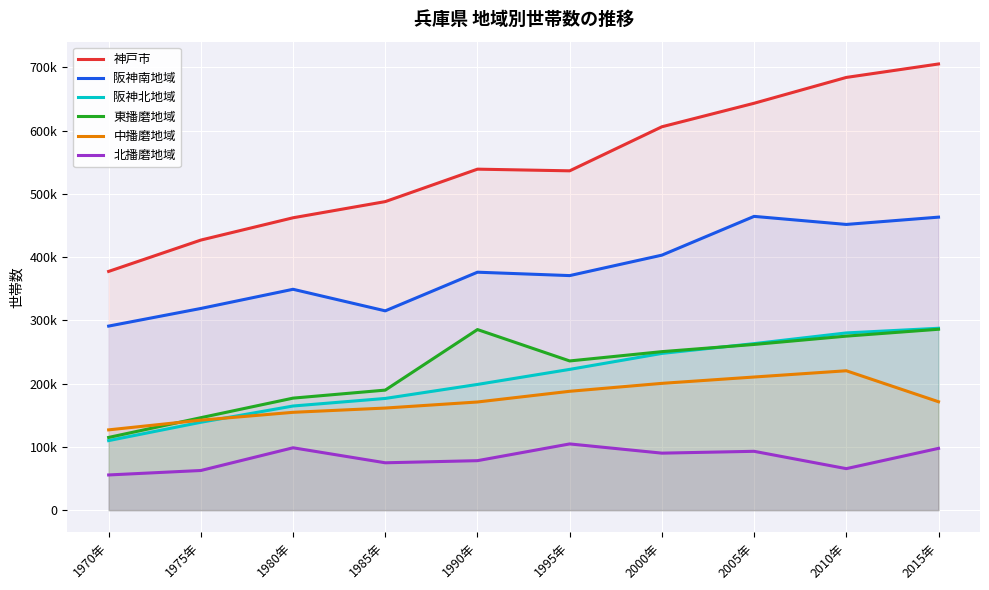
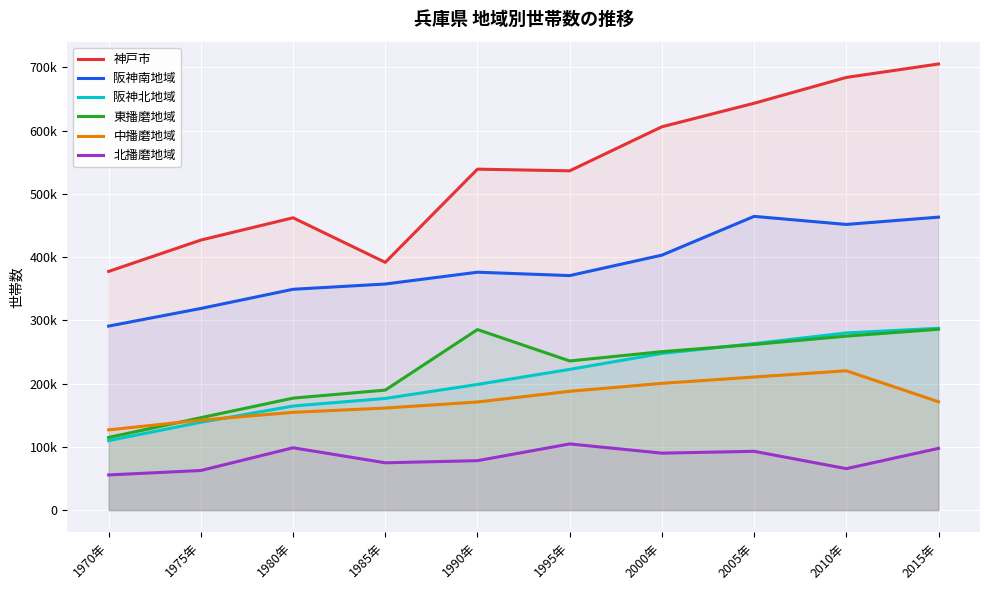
神戸市, 1985年: 490000 -> 390000
阪神南地域, 1985年: 320000 -> 360000
